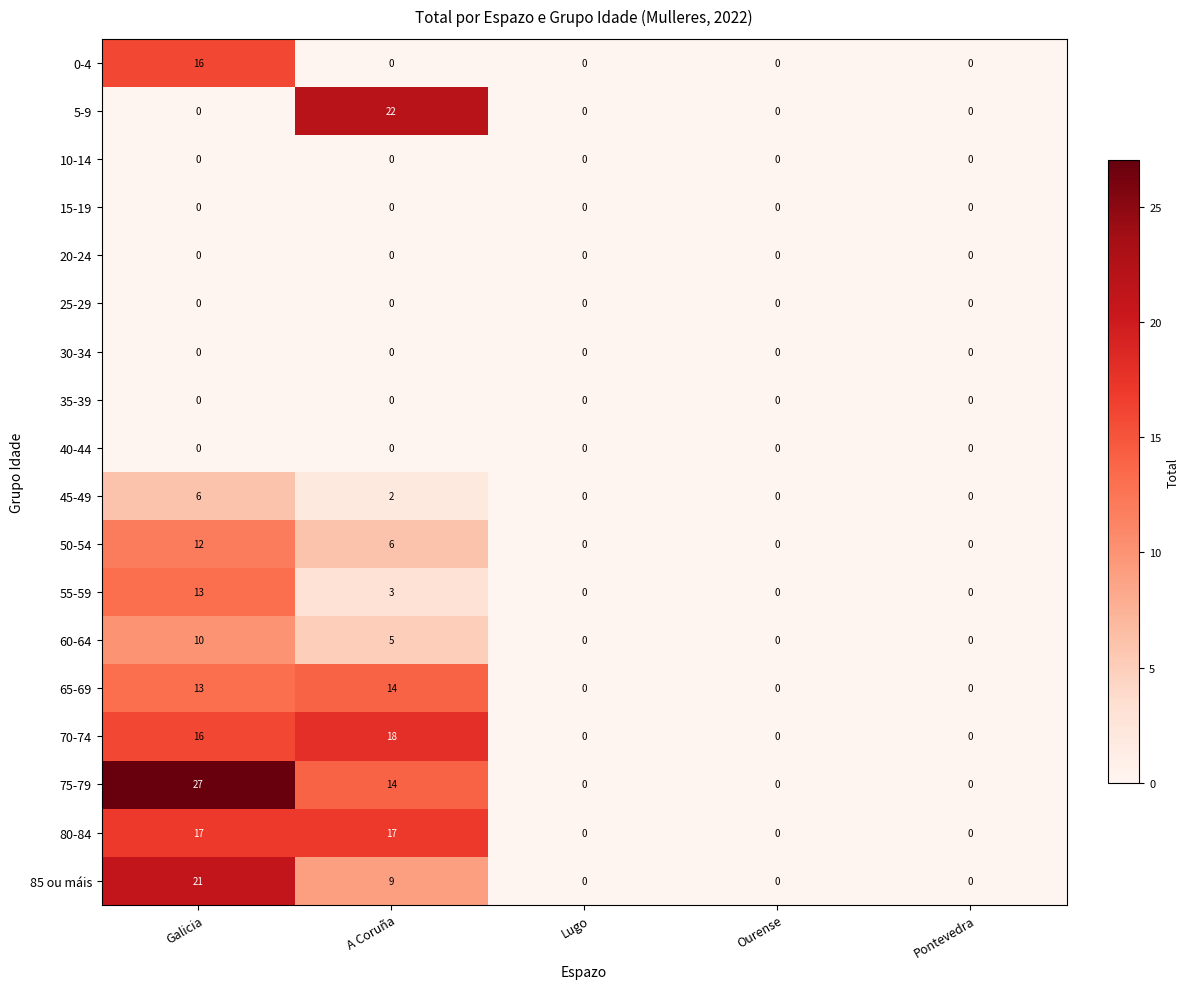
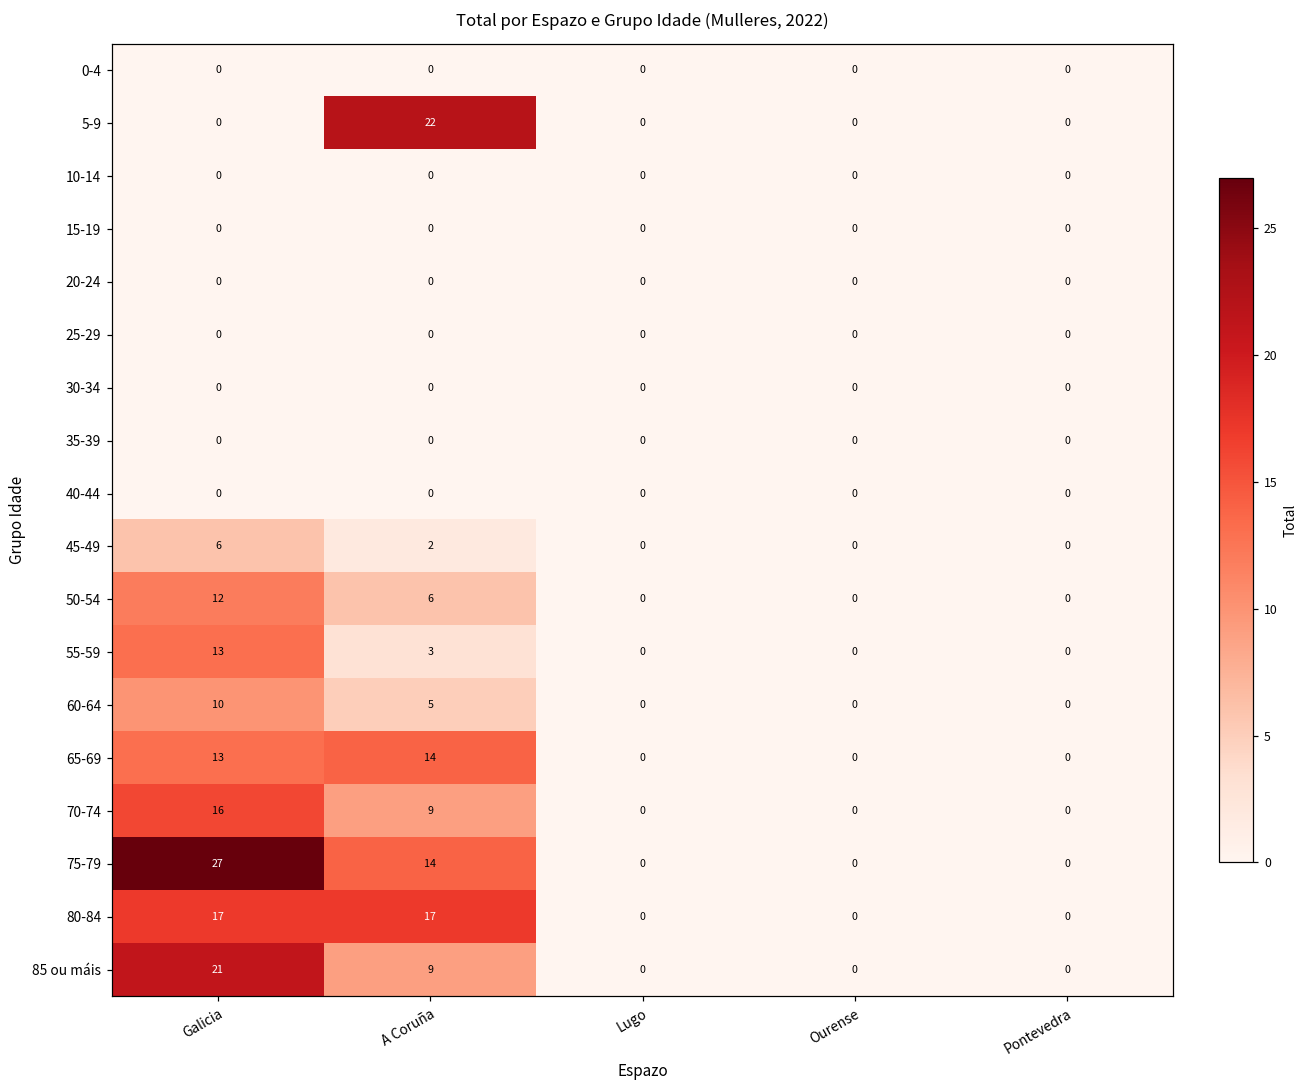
0-4, Galicia: 16 -> 0
70-74, A Coruña: 18 -> 9
